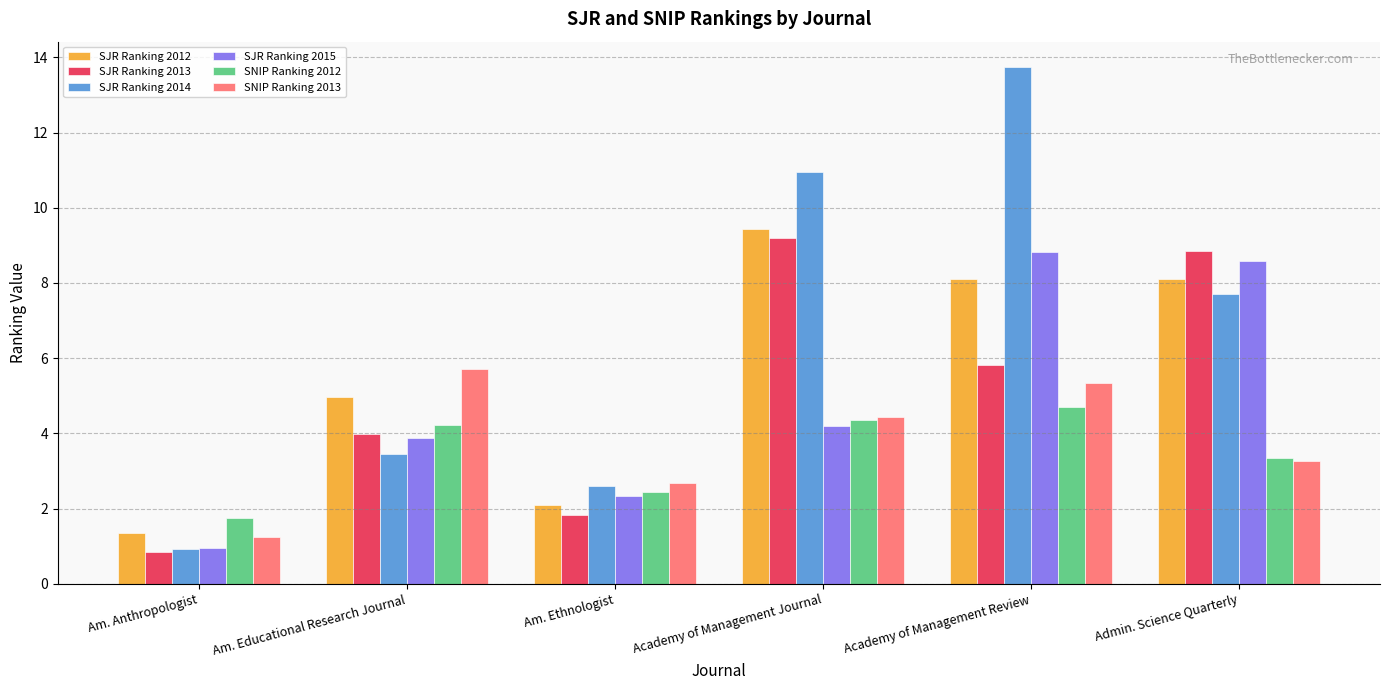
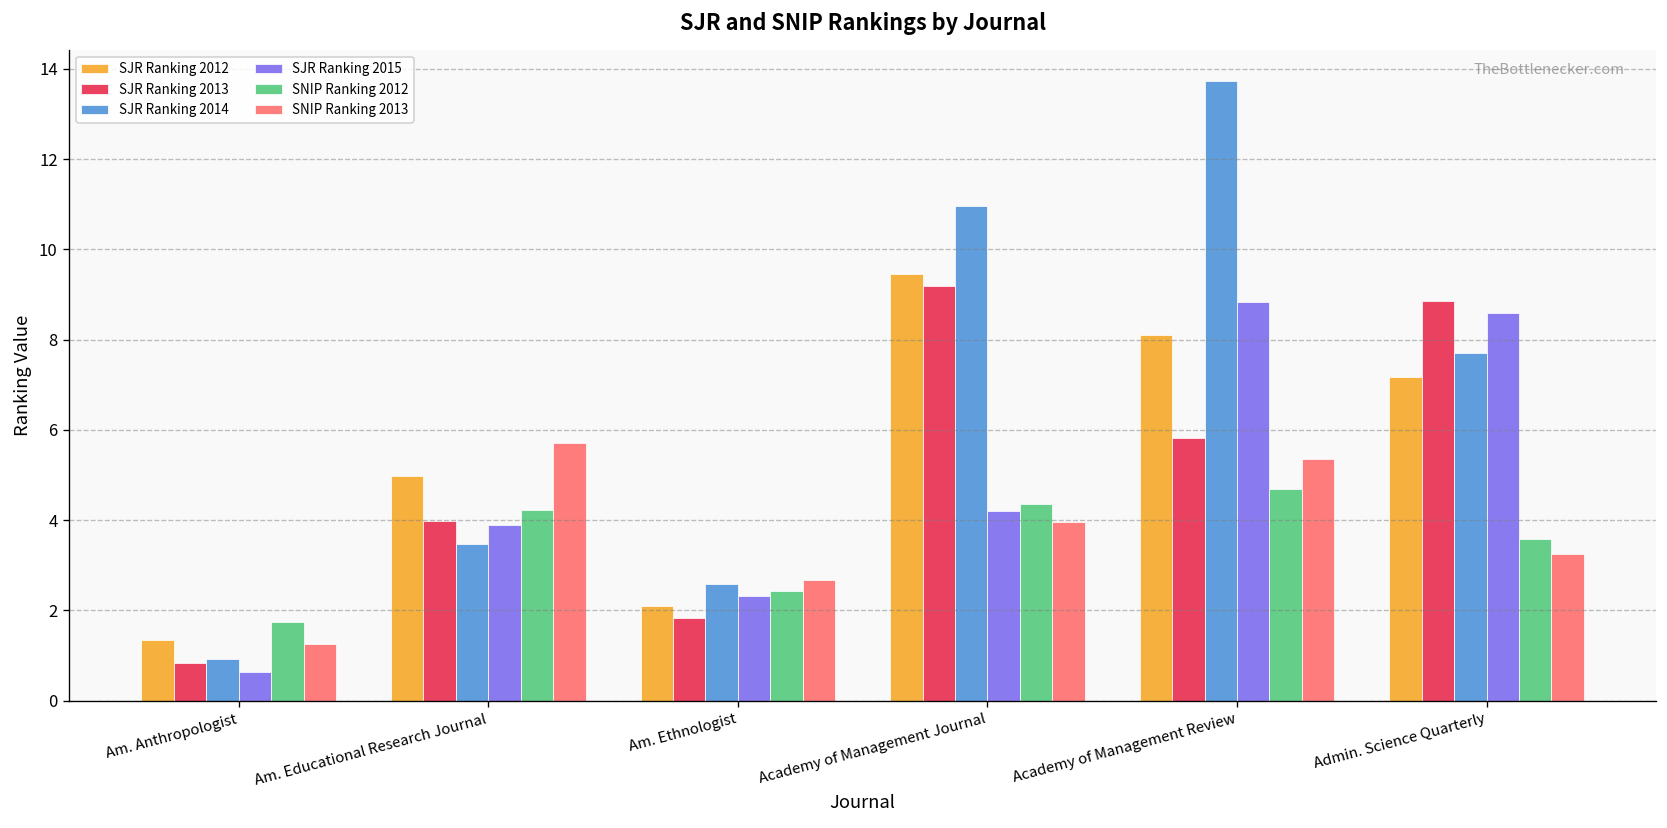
SJR Ranking 2015, Am. Anthropologist: 1.0 -> 0.6
SNIP Ranking 2013, Academy of Management Journal: 4.4 -> 4.0
SJR Ranking 2012, Admin. Science Quarterly: 8.1 -> 7.2
SNIP Ranking 2012, Admin. Science Quarterly: 3.4 -> 3.6
